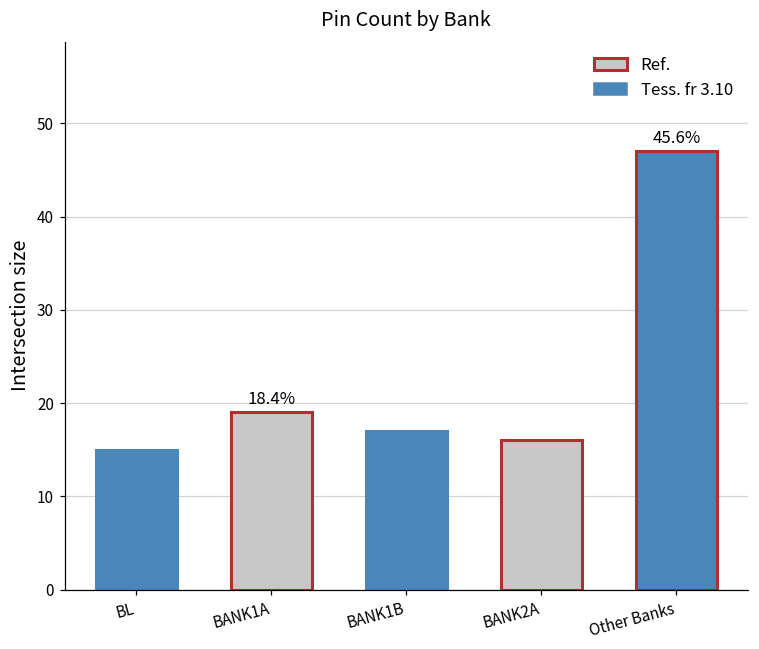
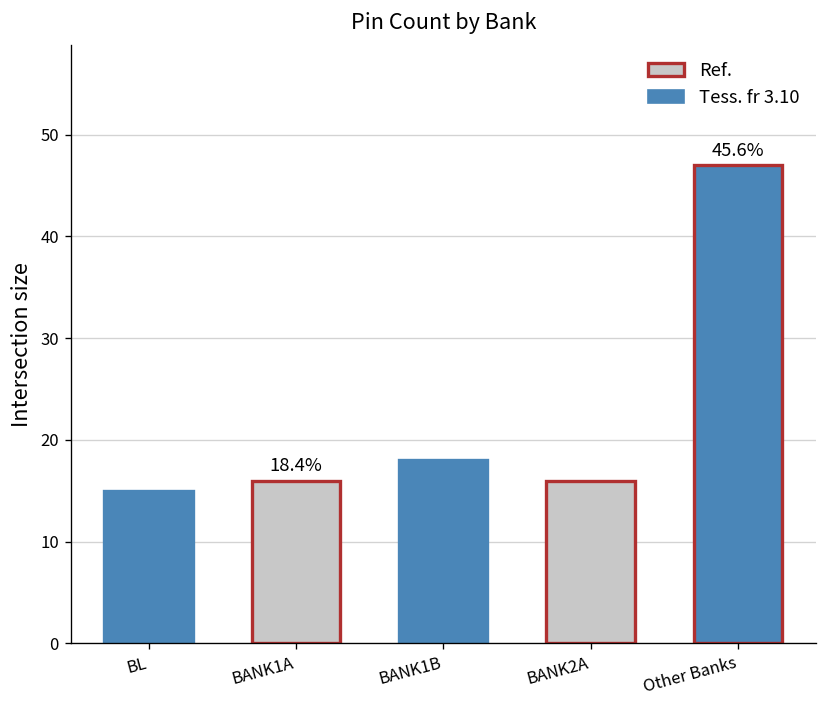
BANK1A: 19 -> 16
BANK1B: 17 -> 18
